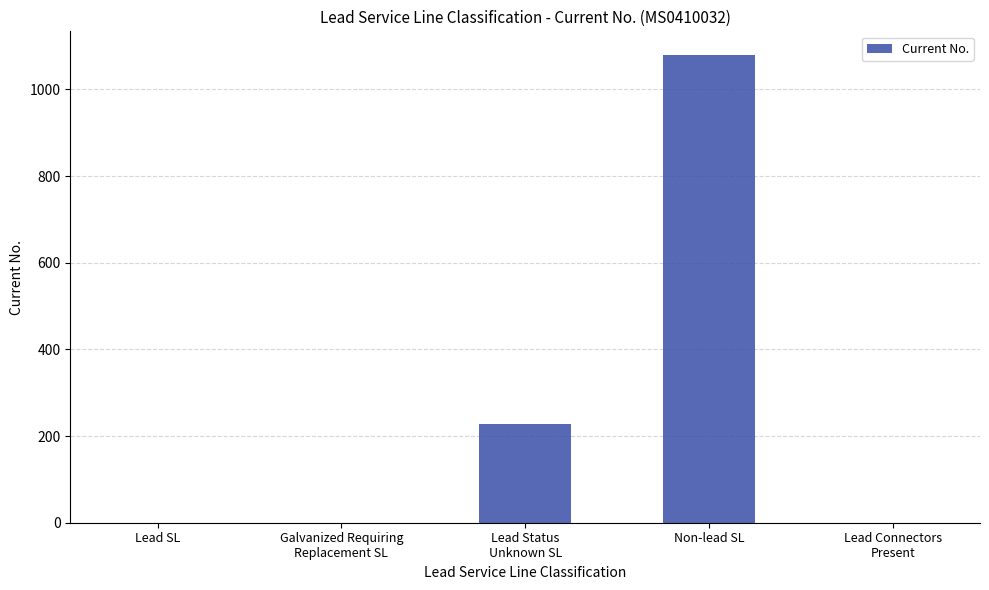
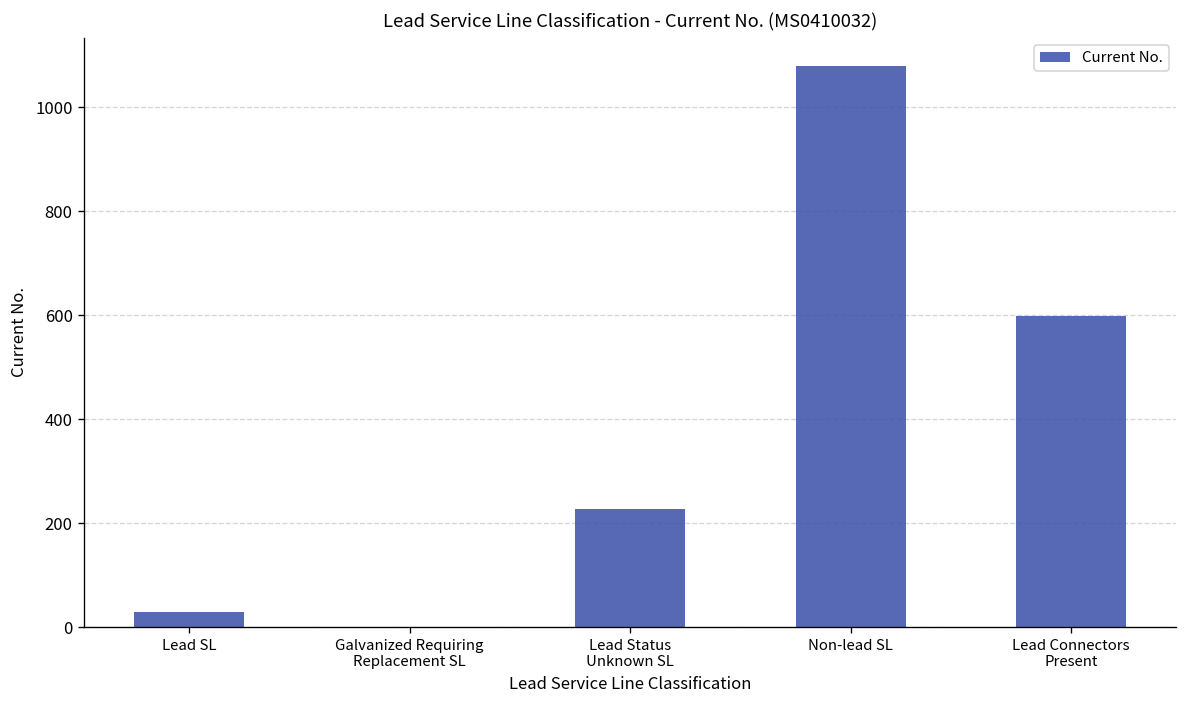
Lead SL: 0 -> 30
Lead Connectors Present: 0 -> 600
